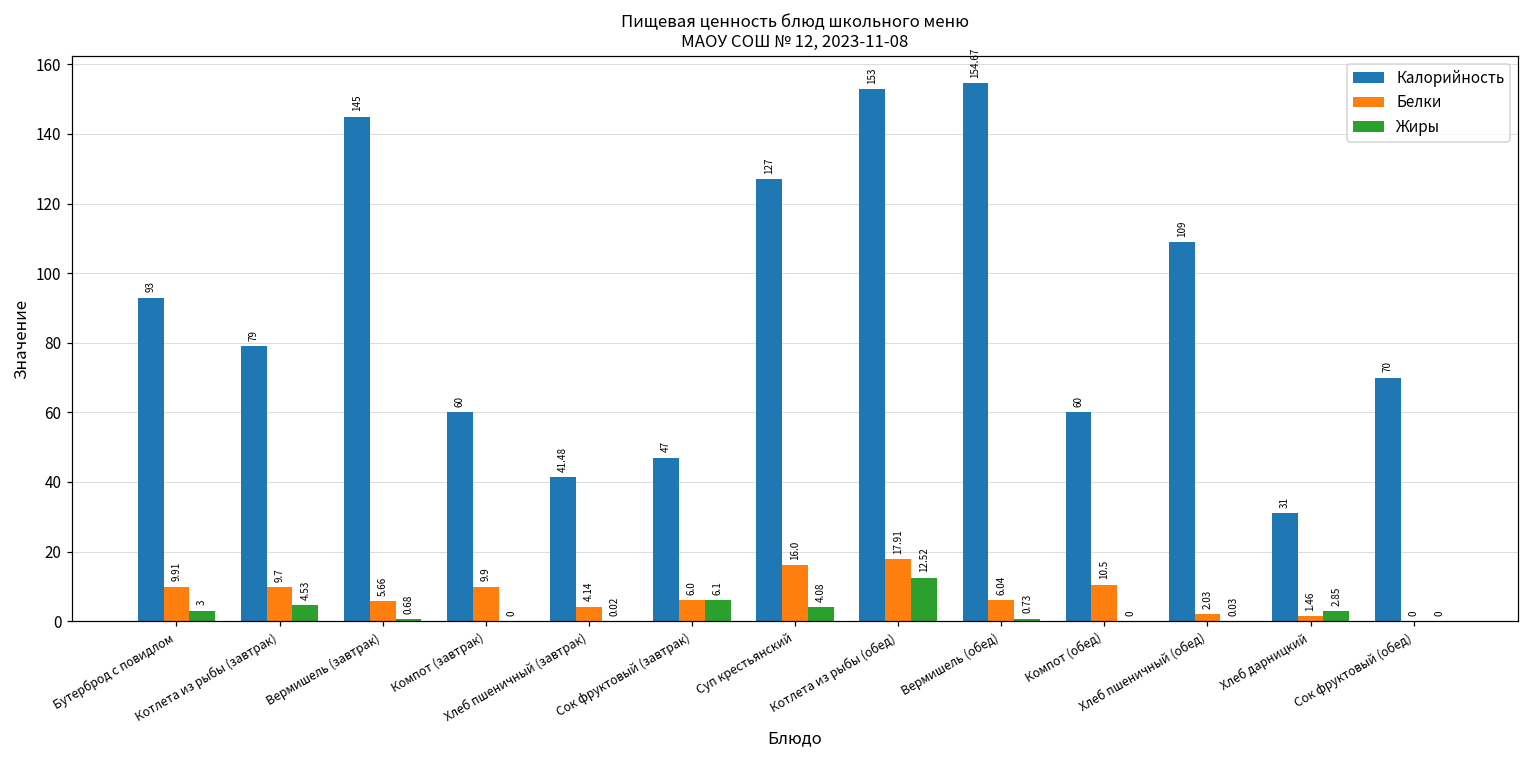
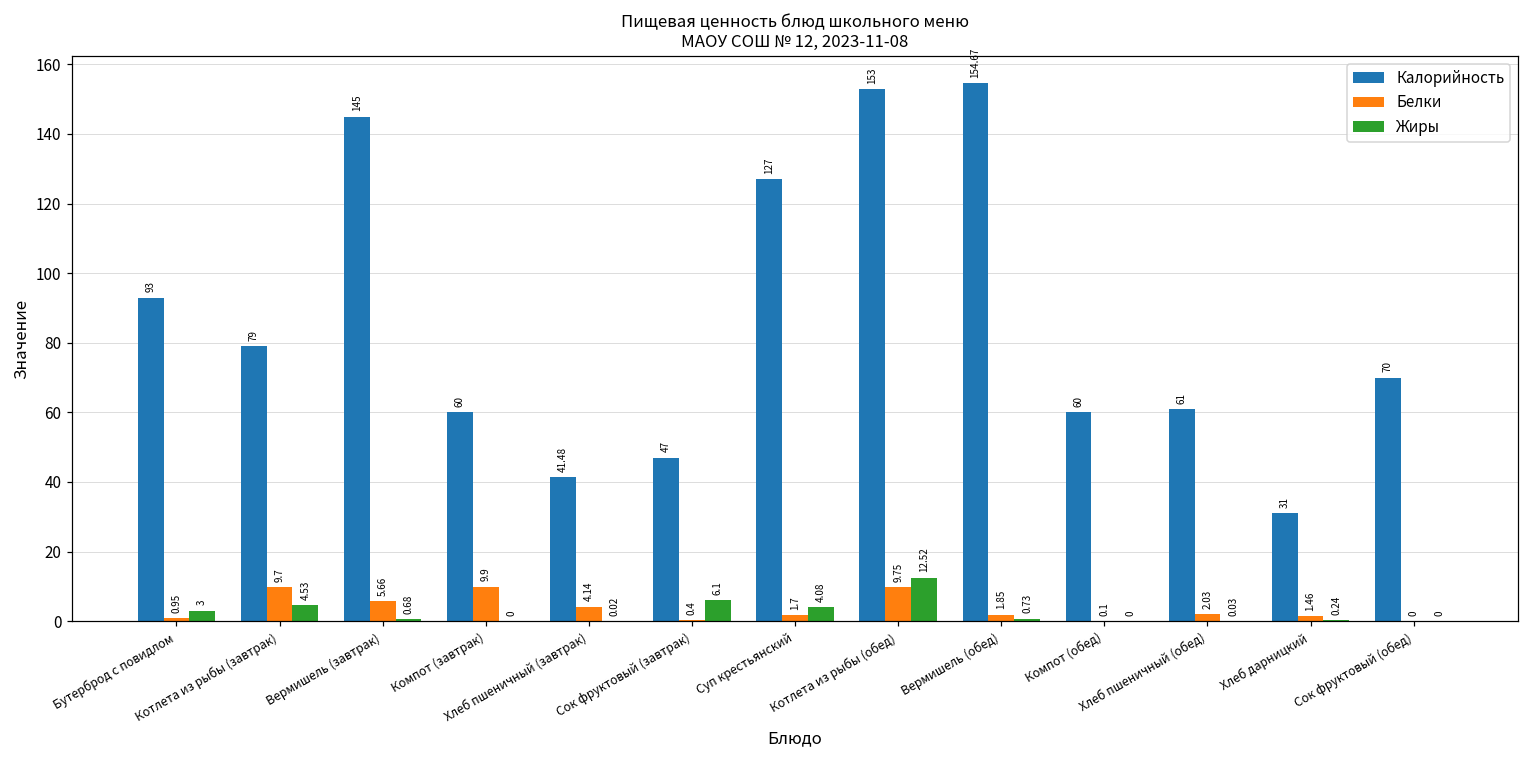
Белки, Бутерброд с повидлом: 9.91 -> 0.95
Белки, Сок фруктовый (завтрак): 6.0 -> 0.4
Белки, Суп крестьянский: 16.0 -> 1.7
Белки, Котлета из рыбы (обед): 17.91 -> 9.75
Белки, Вермишель (обед): 6.04 -> 1.85
Белки, Компот (обед): 10.5 -> 0.1
Калорийность, Хлеб пшеничный (обед): 109 -> 61
Жиры, Хлеб дарницкий: 2.85 -> 0.24
